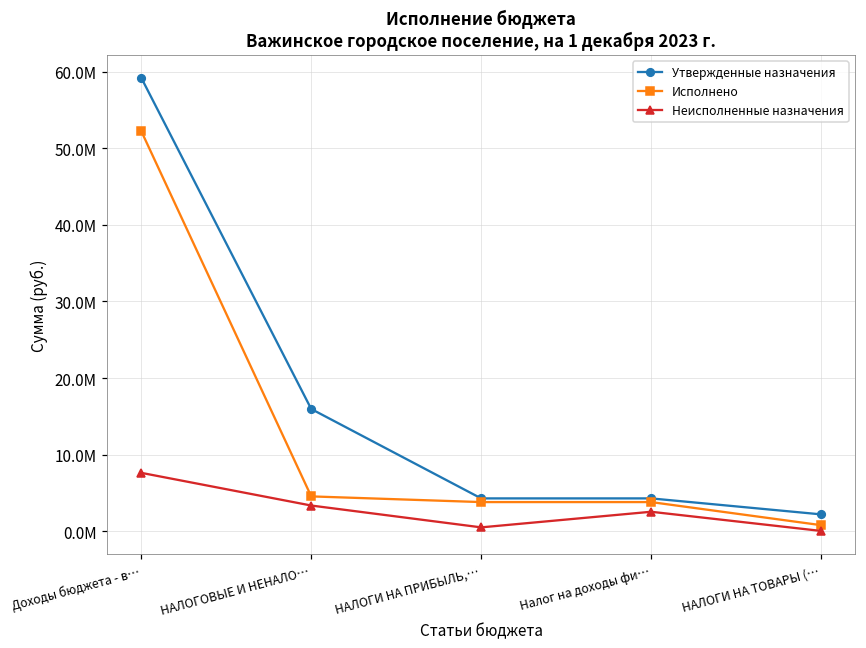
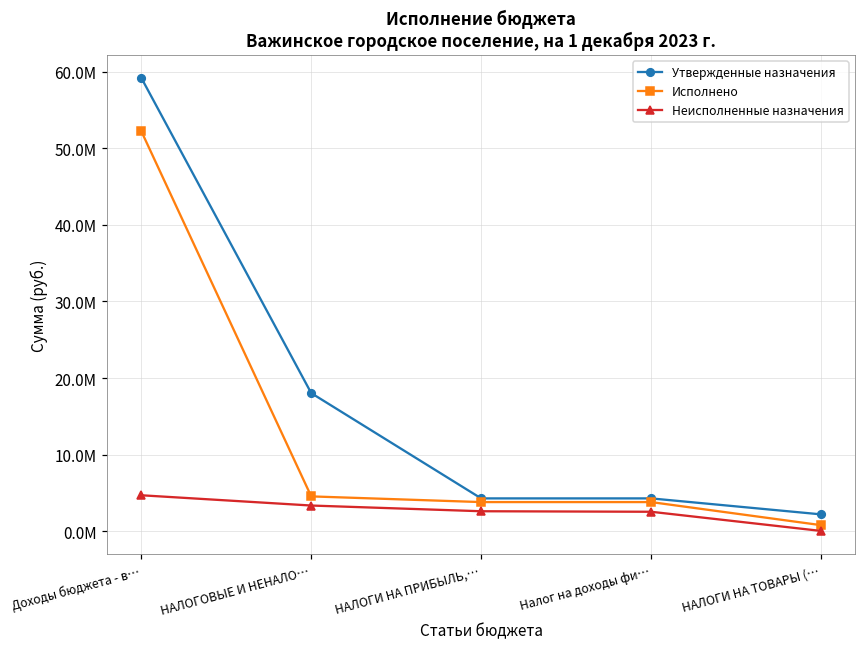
Неисполненные назначения, Доходы бюджета - в…: 8000000 -> 5000000
Утвержденные назначения, НАЛОГОВЫЕ И НЕНАЛО…: 16000000 -> 18000000
Неисполненные назначения, НАЛОГИ НА ПРИБЫЛЬ,…: 1000000 -> 3000000
